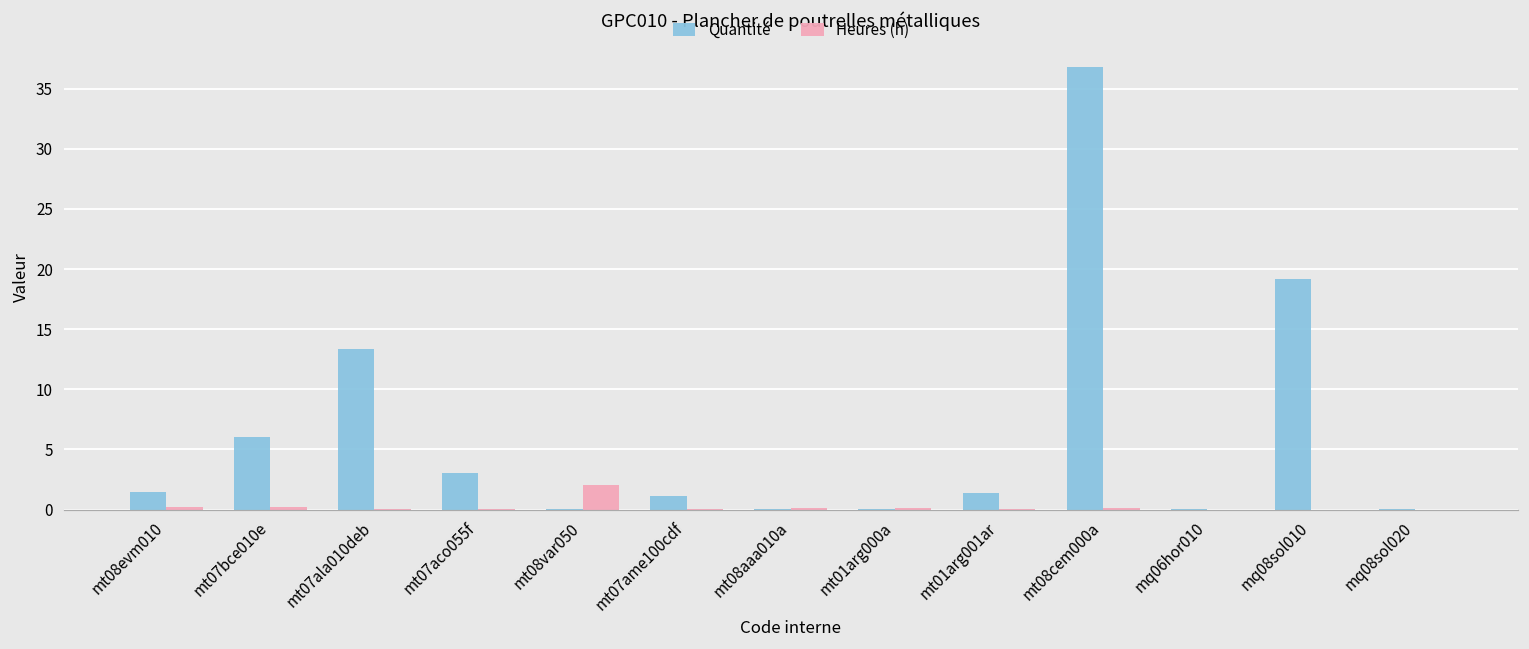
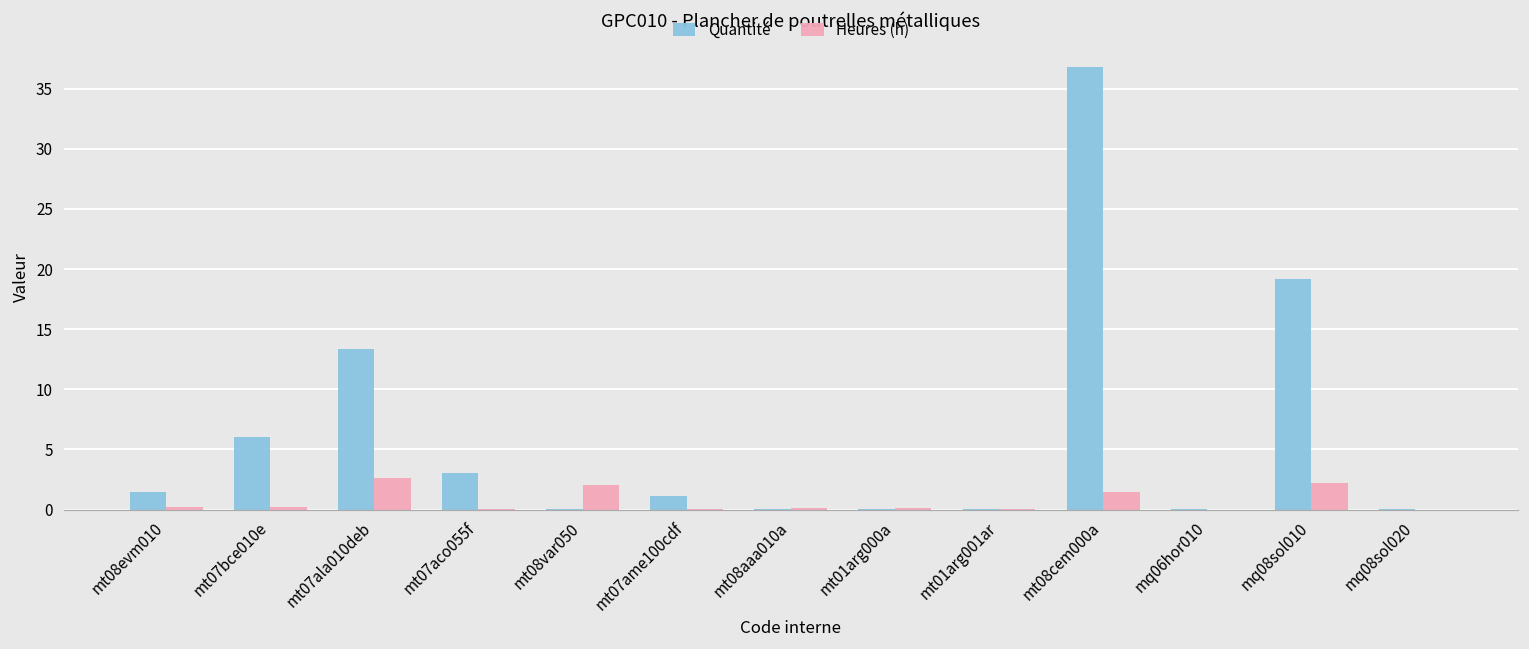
Heures (h), mt07ala010deb: 0.1 -> 2.6
Quantité, mt01arg001ar: 1.4 -> 0.1
Heures (h), mt08cem000a: 0.1 -> 1.5
Heures (h), mq08sol010: 0.0 -> 2.2
